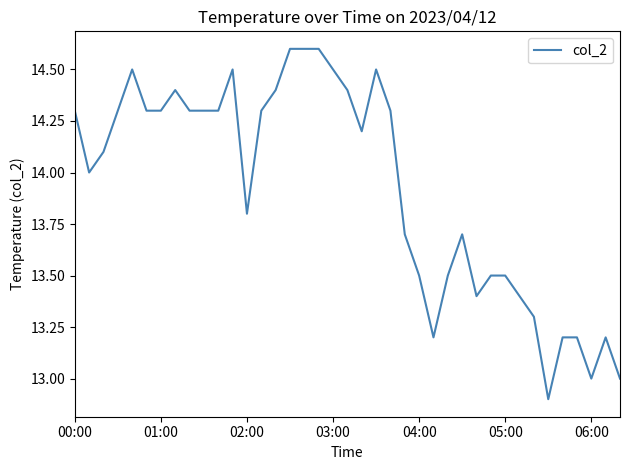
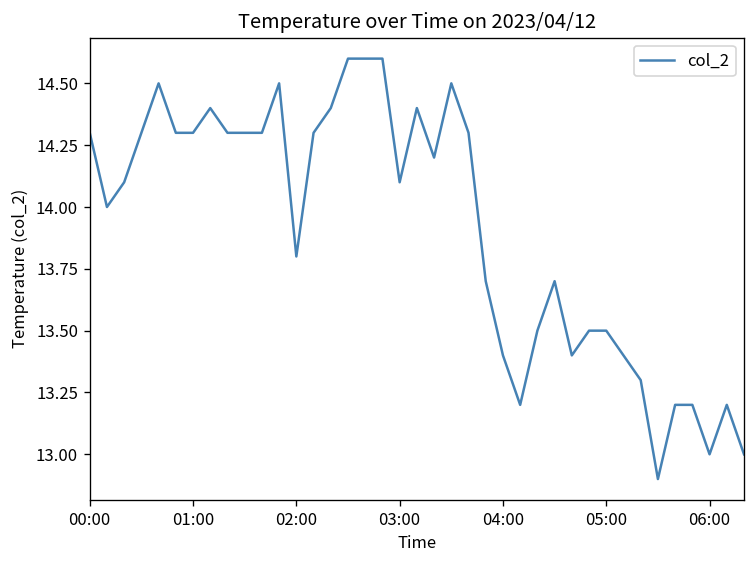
03:00: 14.5 -> 14.1
04:00: 13.5 -> 13.4
